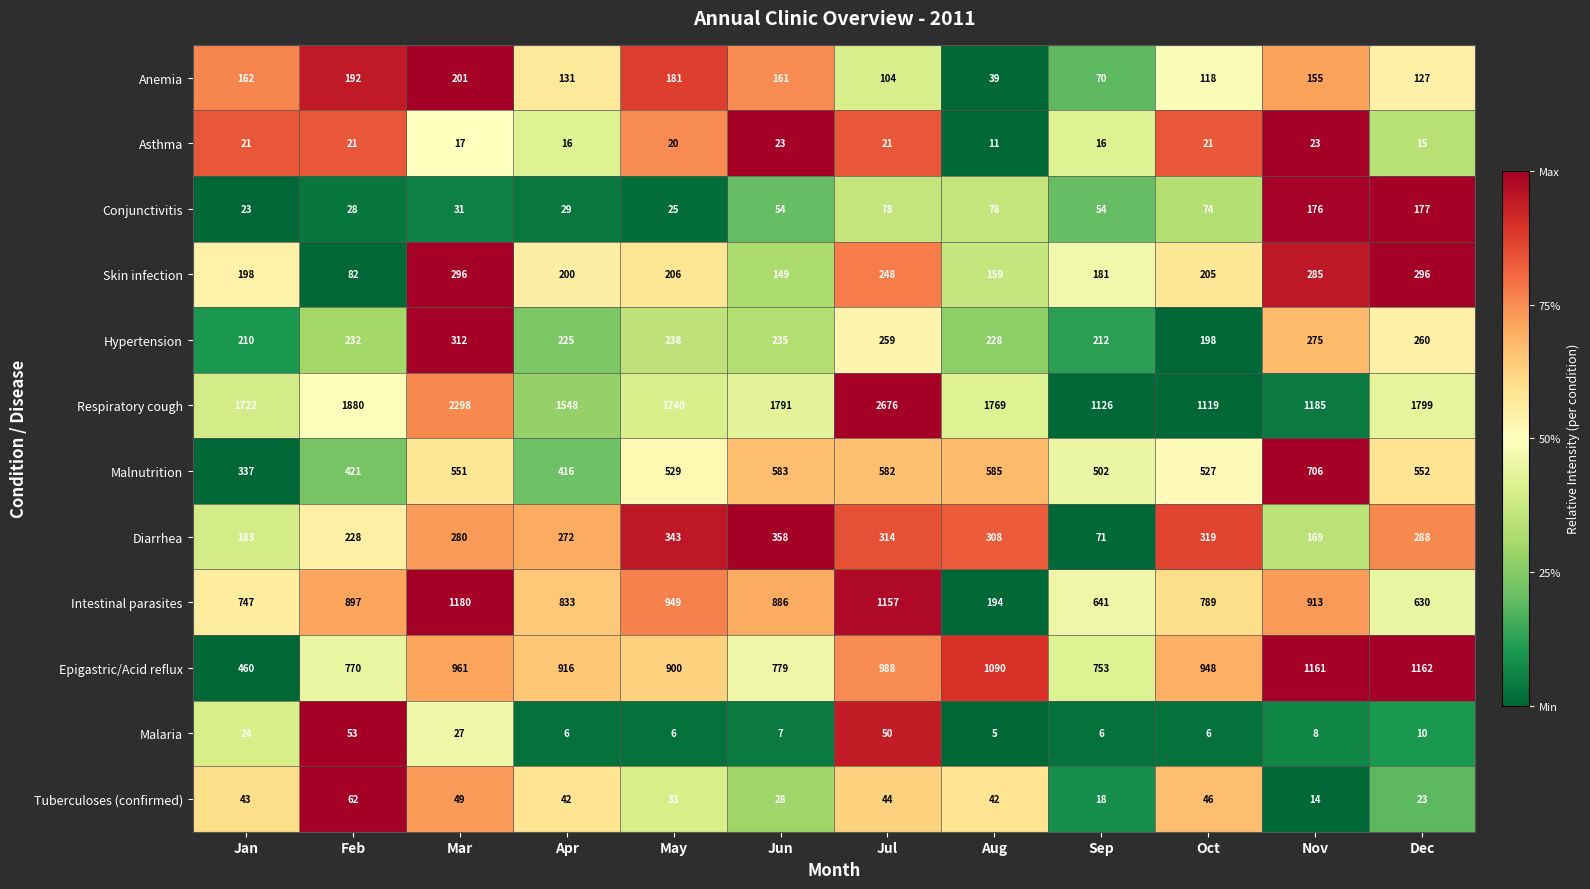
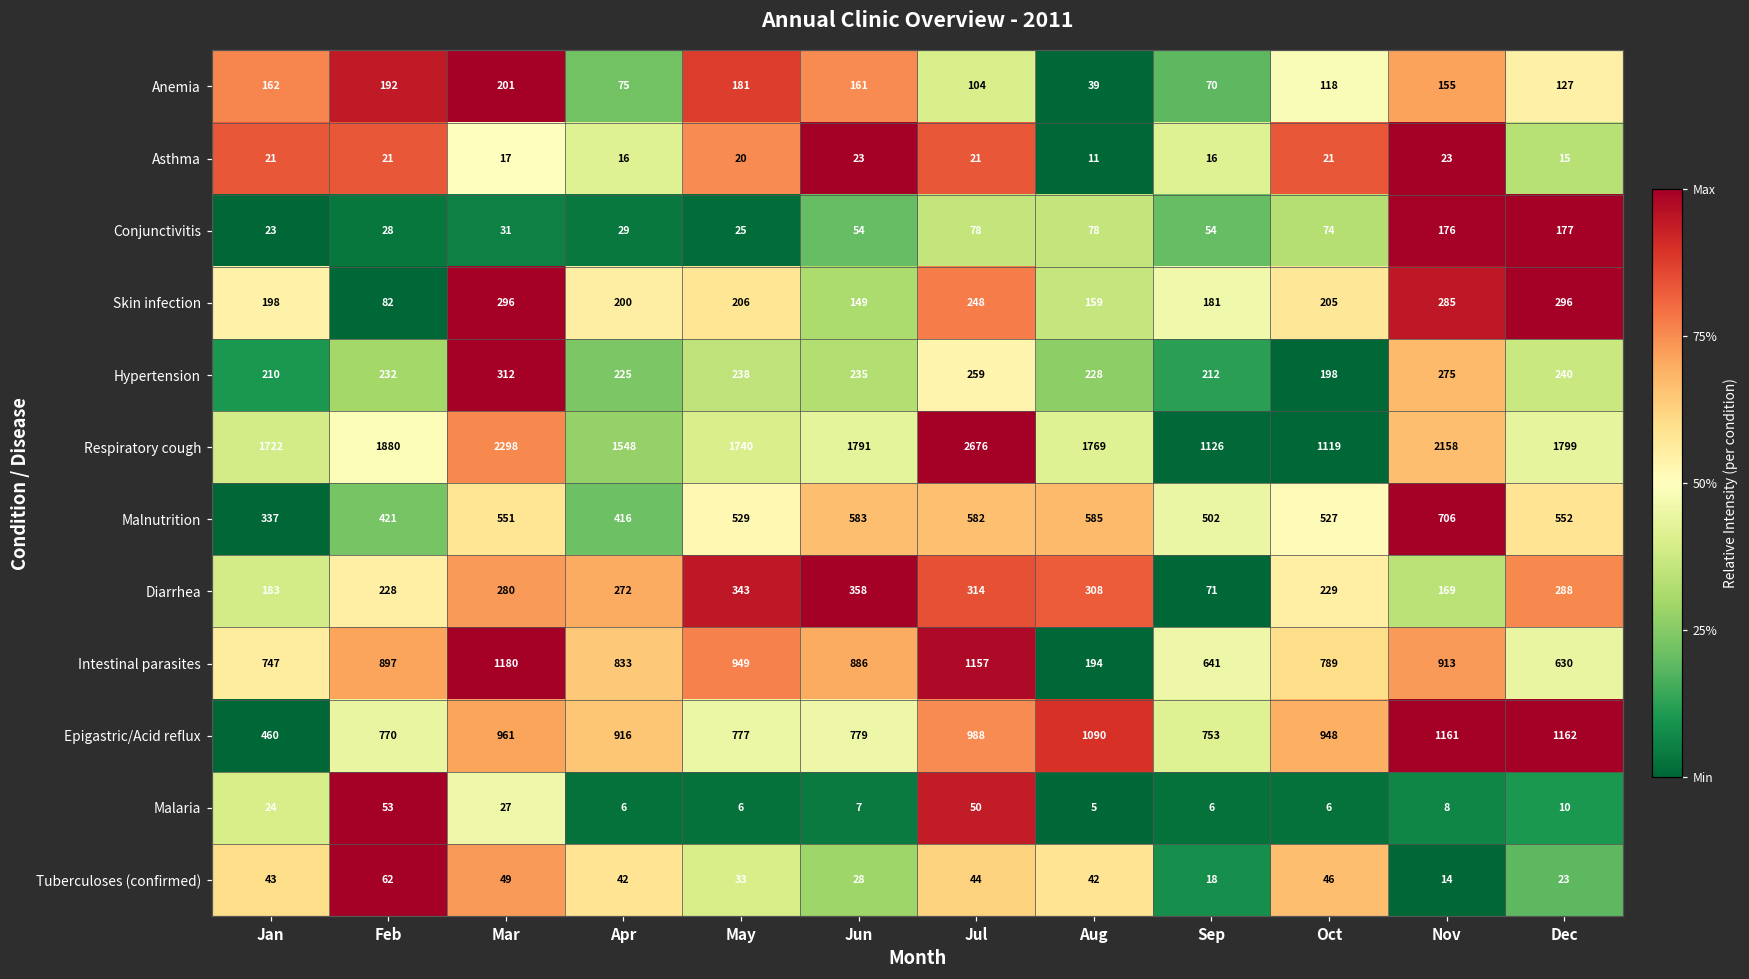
Anemia, Apr: 131 -> 75
Hypertension, Dec: 260 -> 240
Respiratory cough, Nov: 1185 -> 2158
Diarrhea, Oct: 319 -> 229
Epigastric/Acid reflux, May: 900 -> 777
